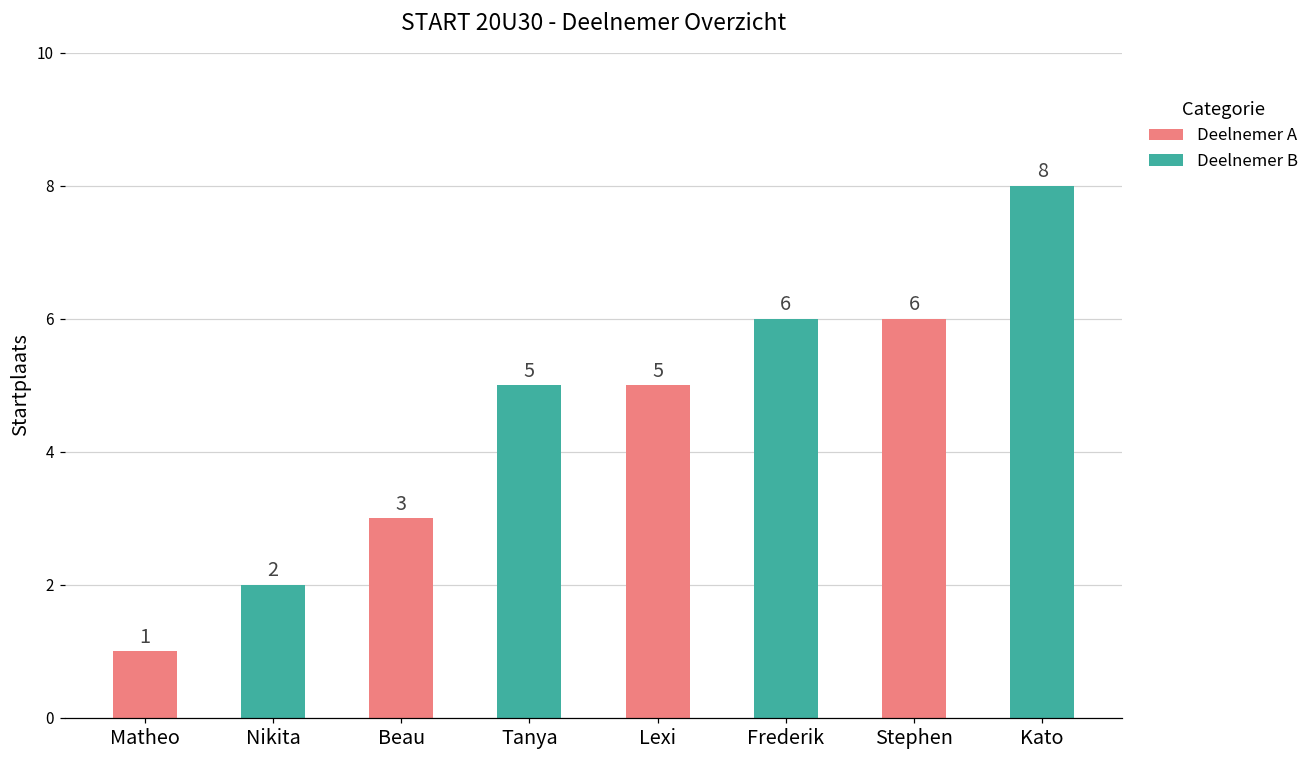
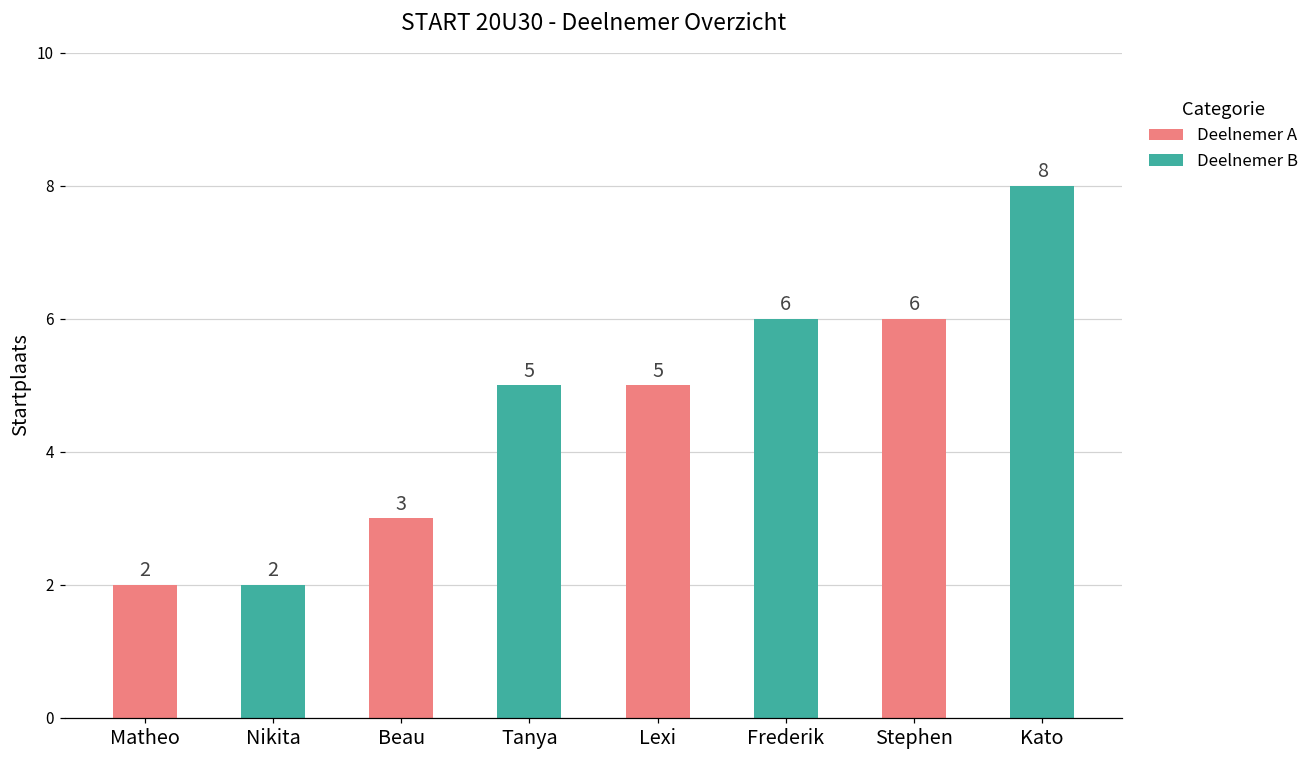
Matheo: 1 -> 2
